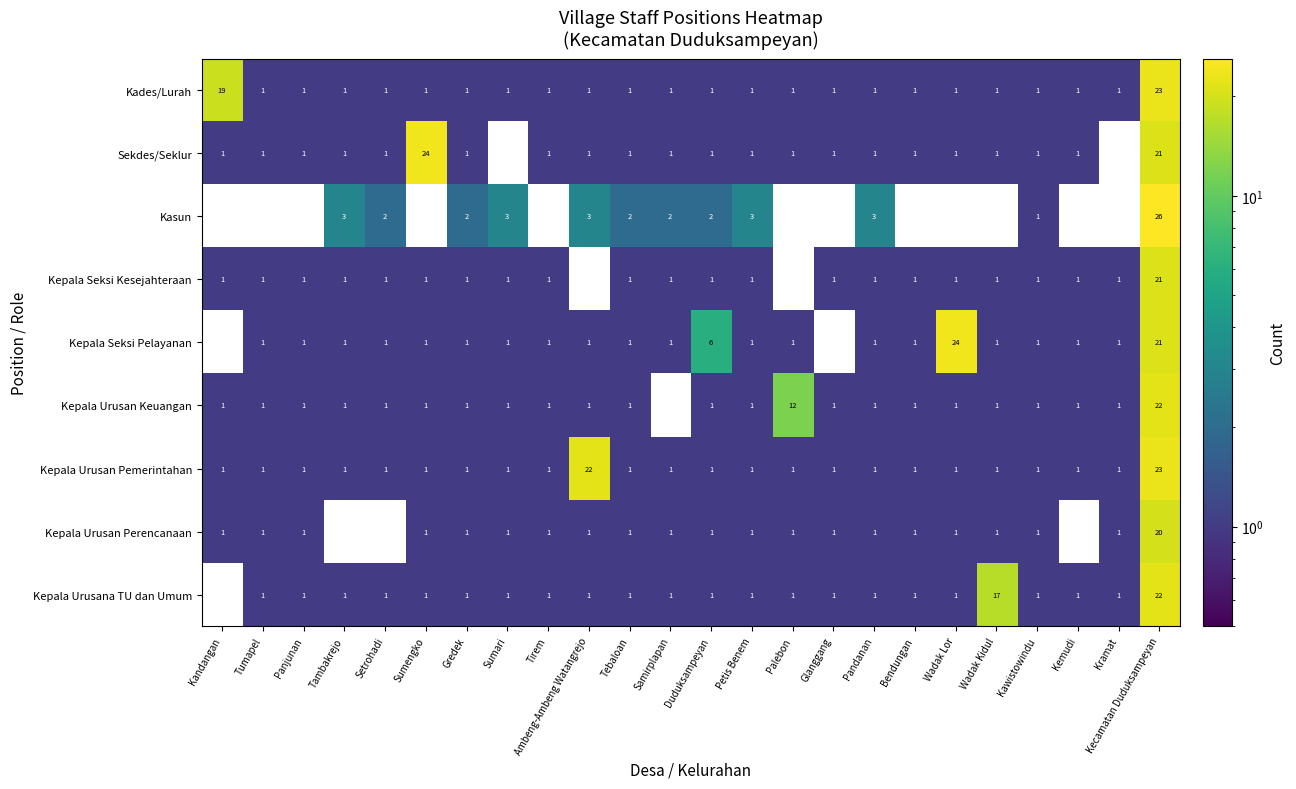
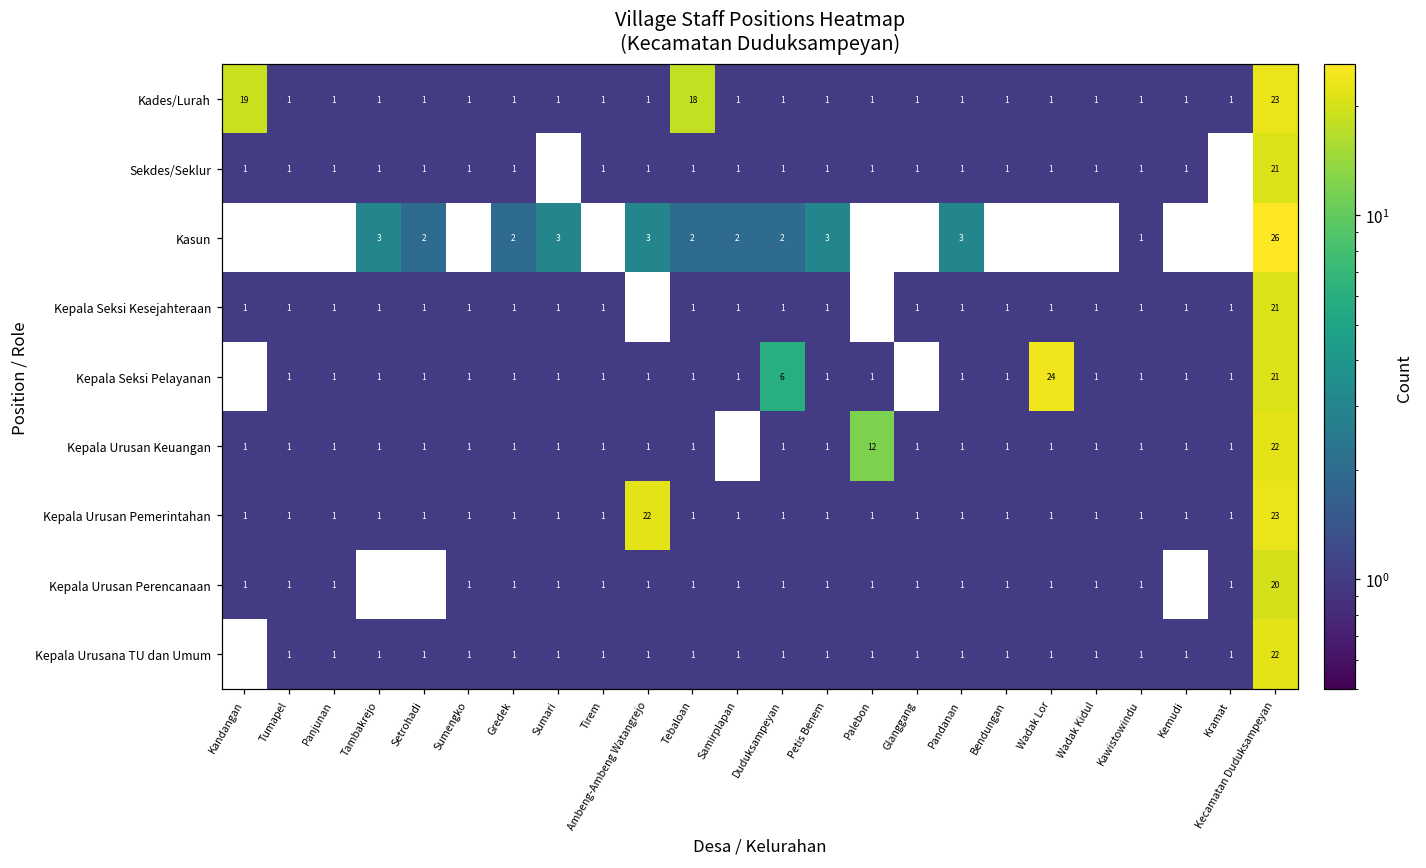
Kades/Lurah, Tebaloan: 1 -> 18
Sekdes/Seklur, Sumengko: 24 -> 1
Kepala Urusana TU dan Umum, Wadak Kidul: 17 -> 1
